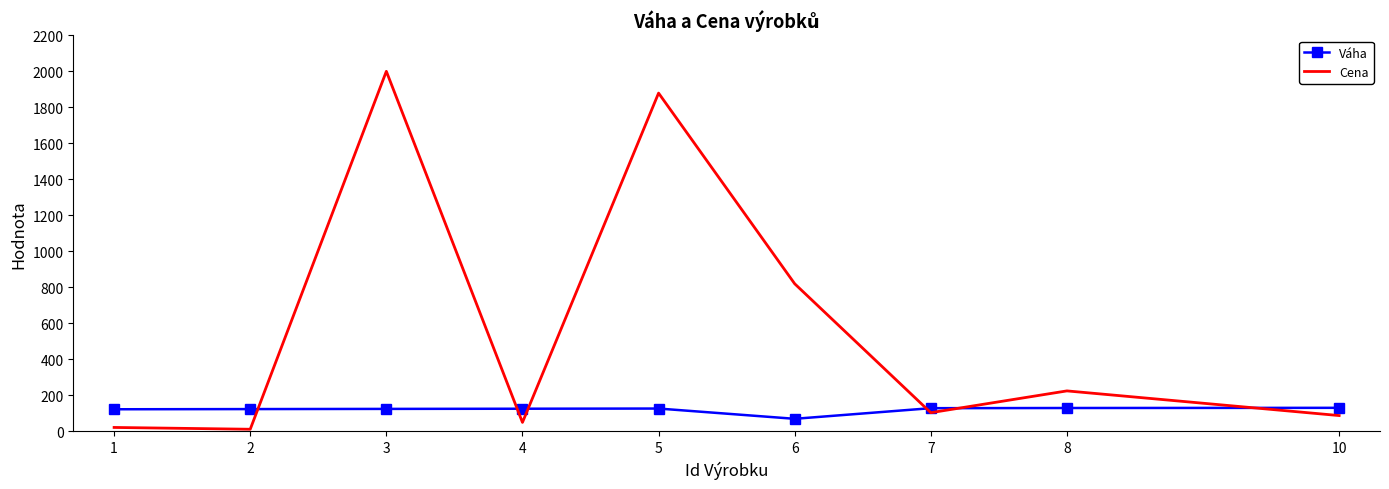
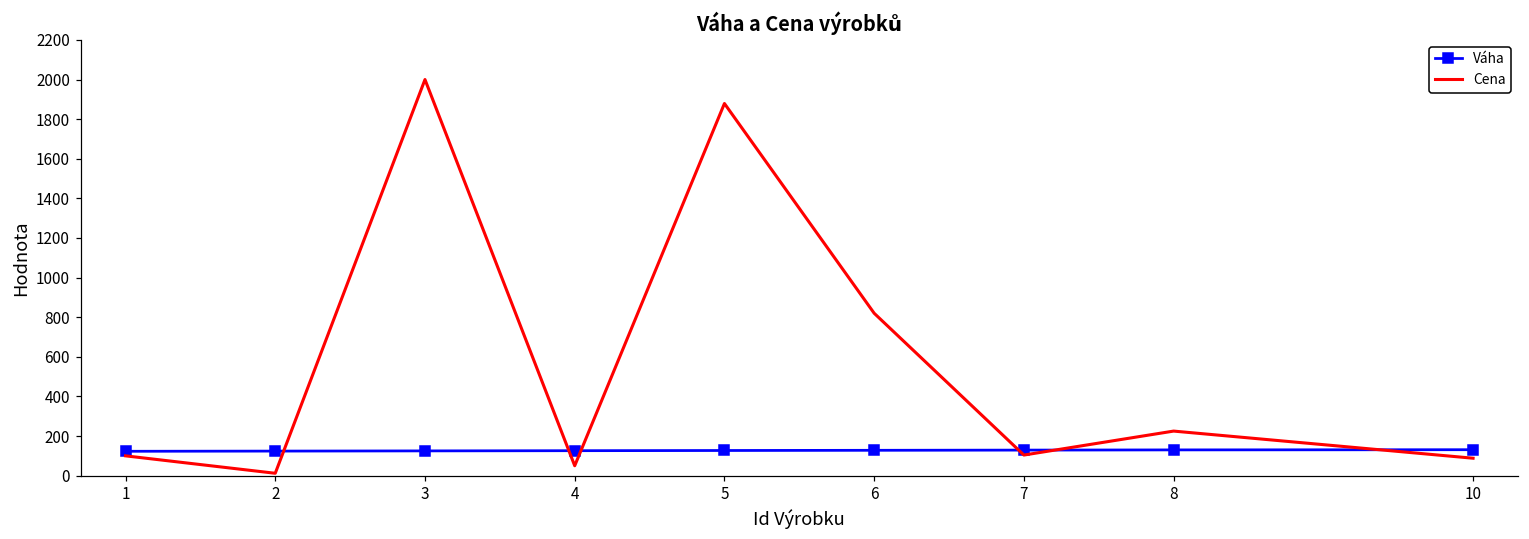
Cena, 1: 20 -> 100
Váha, 6: 70 -> 130
